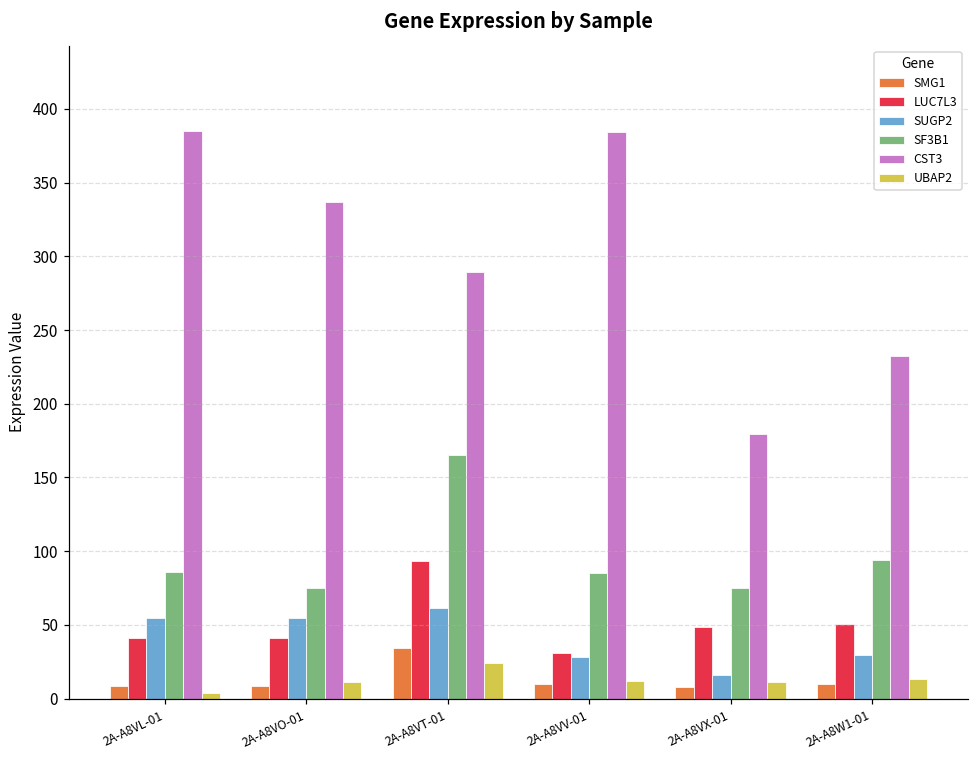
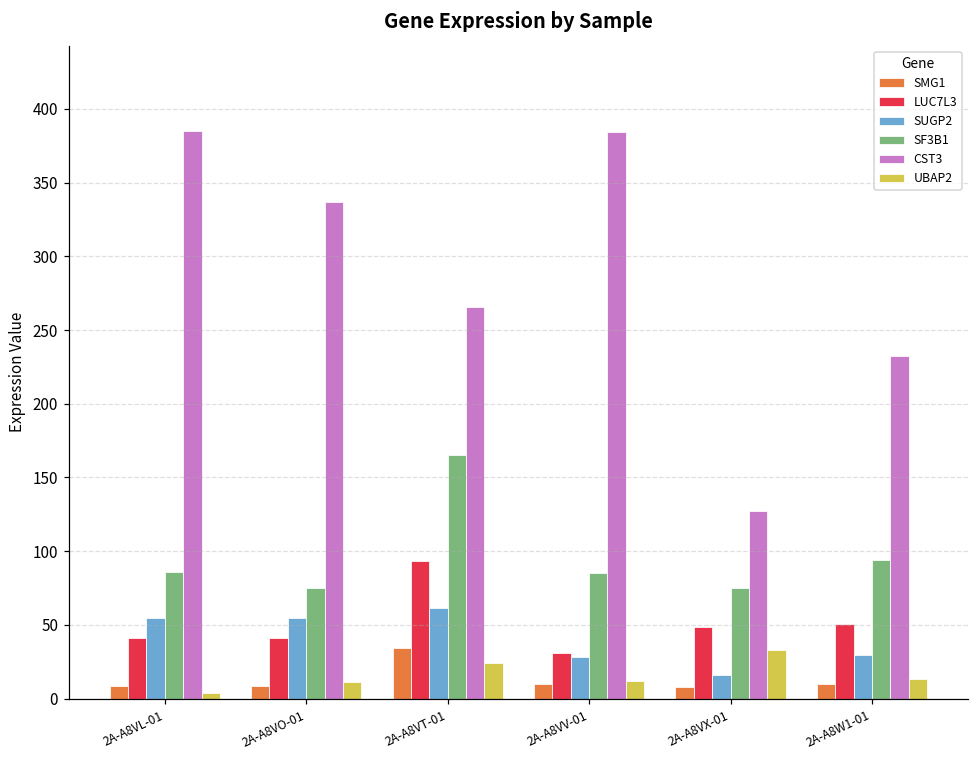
CST3, 2A-A8VT-01: 289 -> 265
CST3, 2A-A8VX-01: 179 -> 127
UBAP2, 2A-A8VX-01: 11 -> 33
